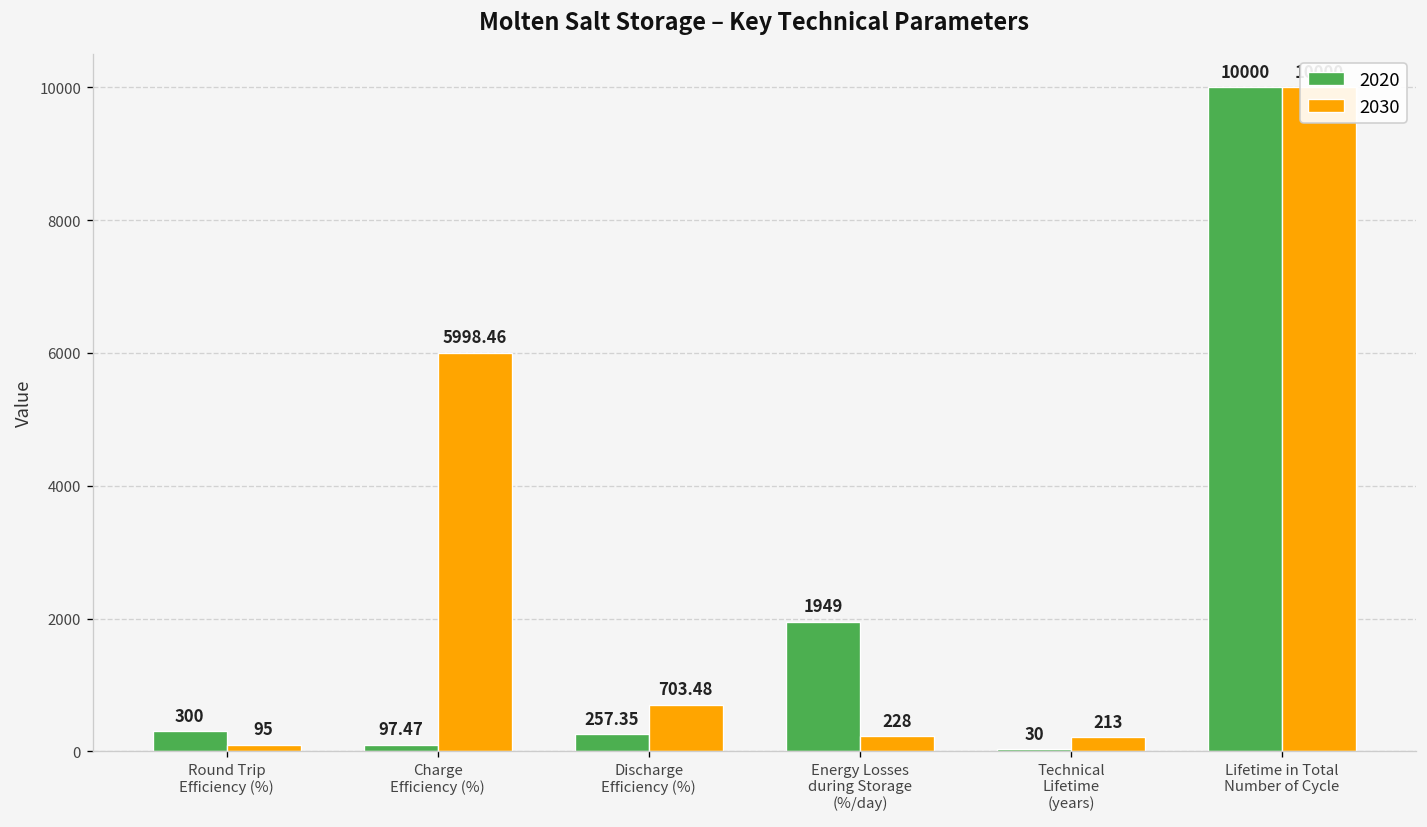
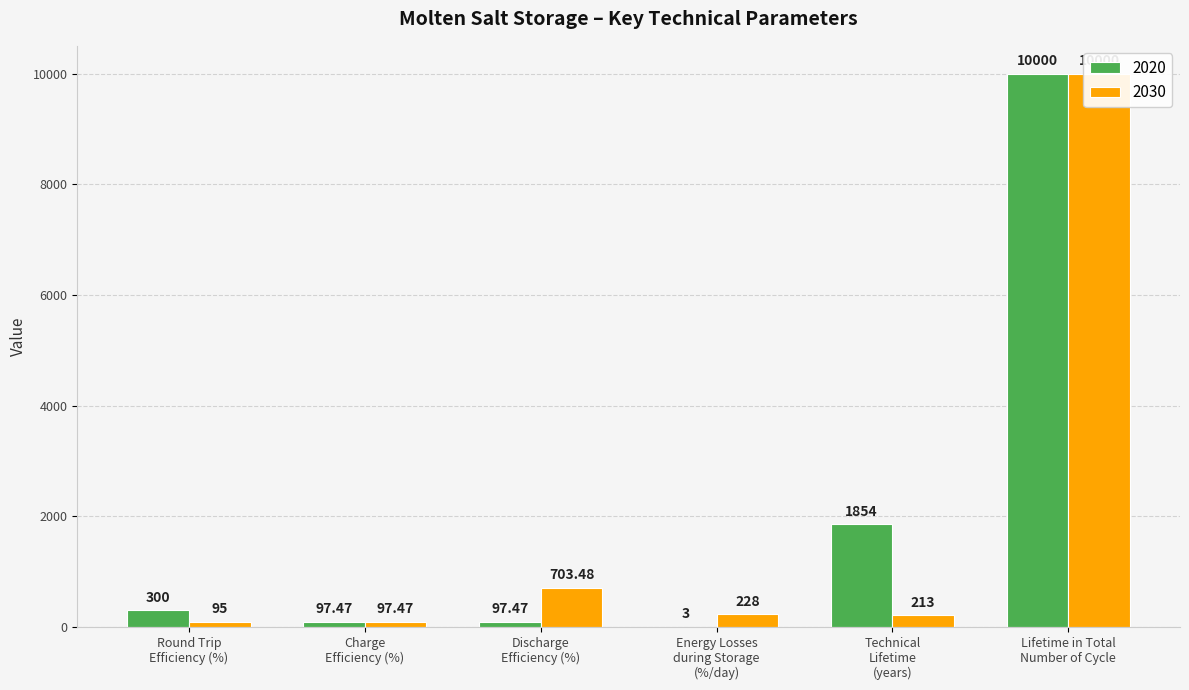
2030, Charge Efficiency (%): 5998.46 -> 97.47
2020, Discharge Efficiency (%): 257.35 -> 97.47
2020, Energy Losses during Storage (%/day): 1949 -> 3
2020, Technical Lifetime (years): 30 -> 1854
